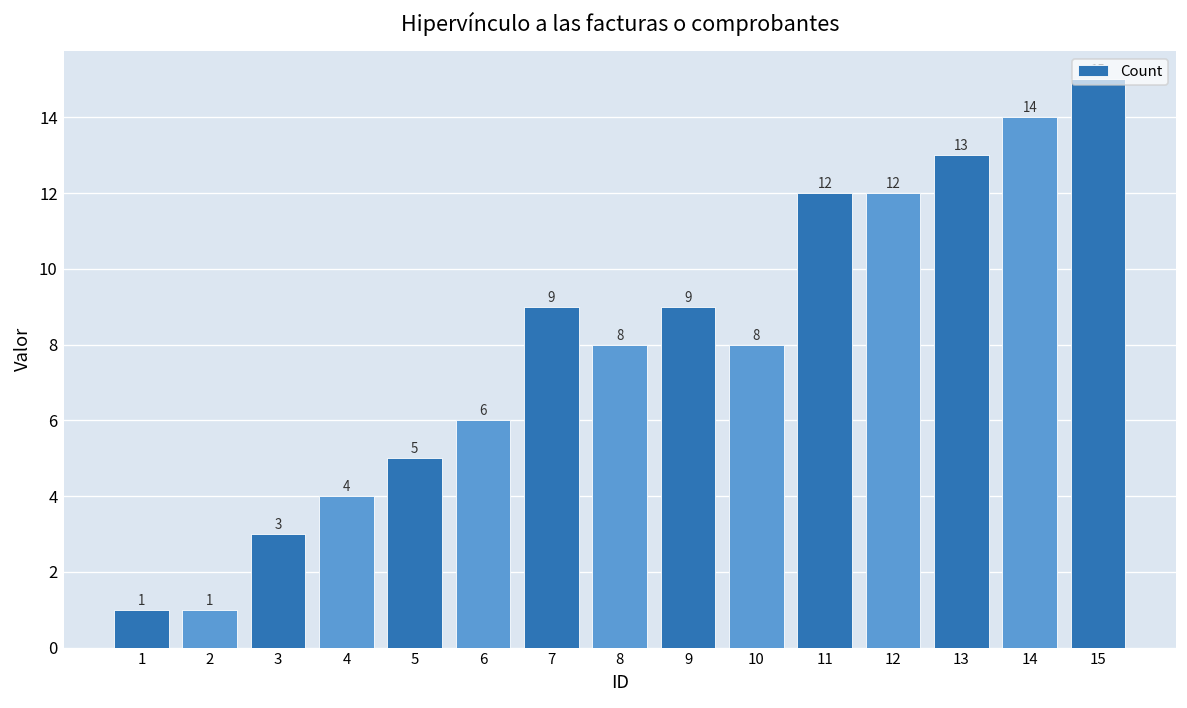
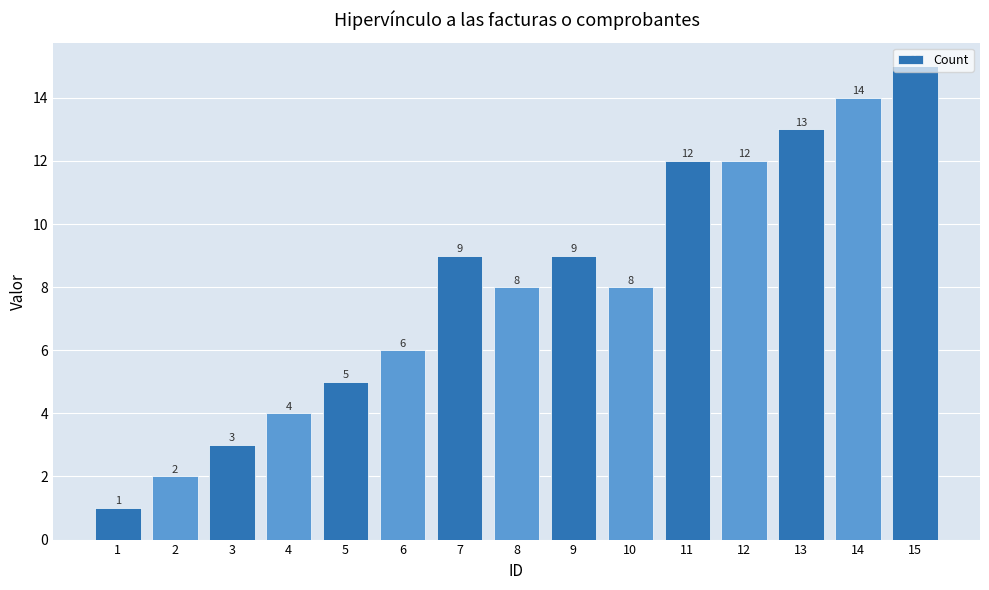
2: 1 -> 2
